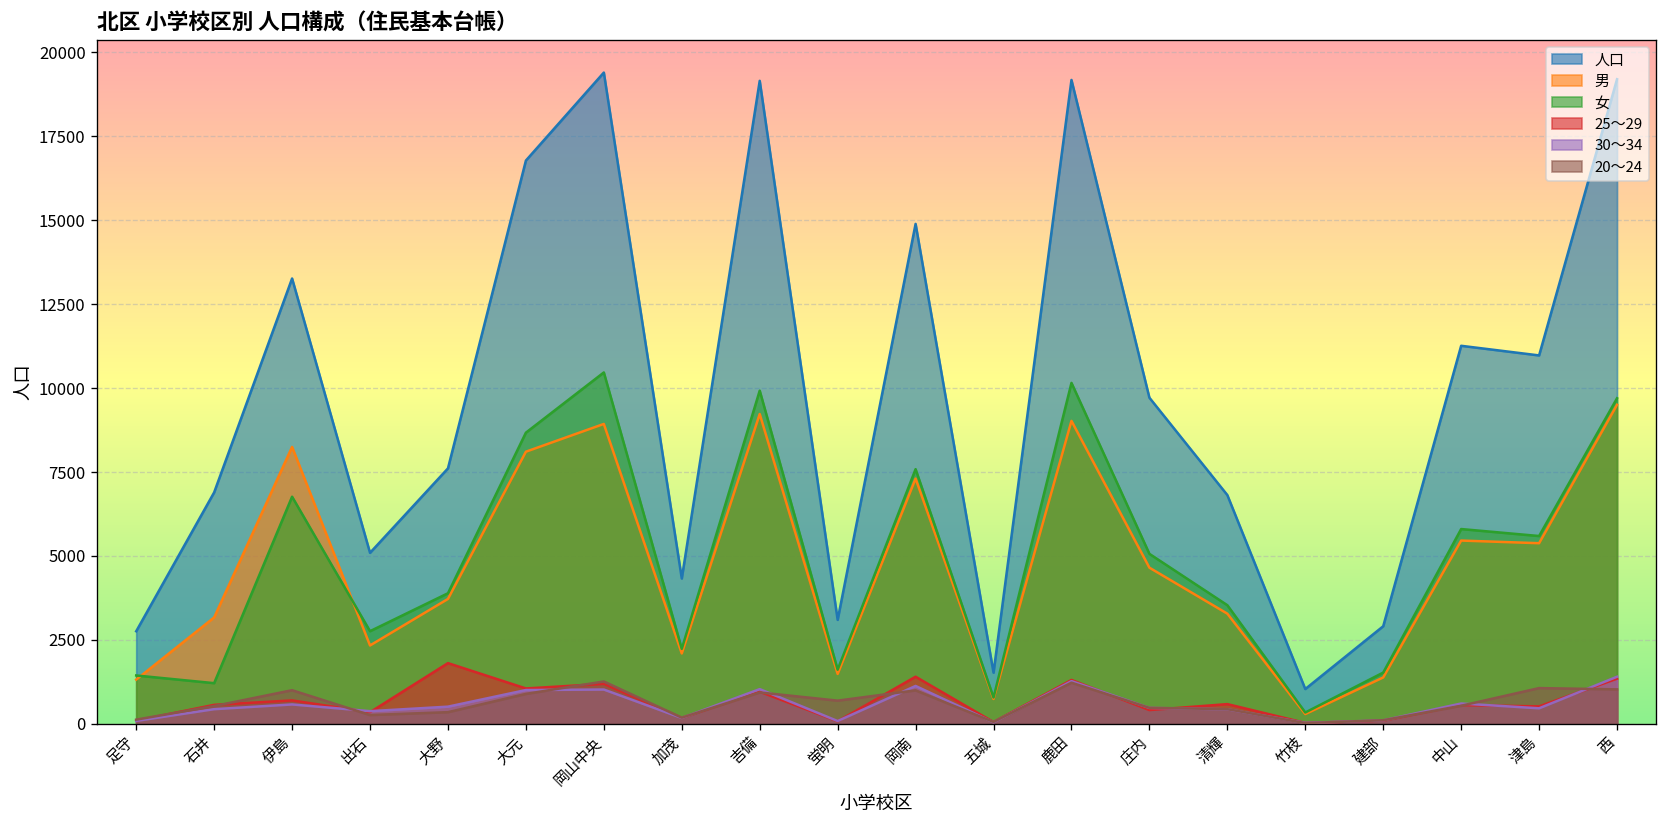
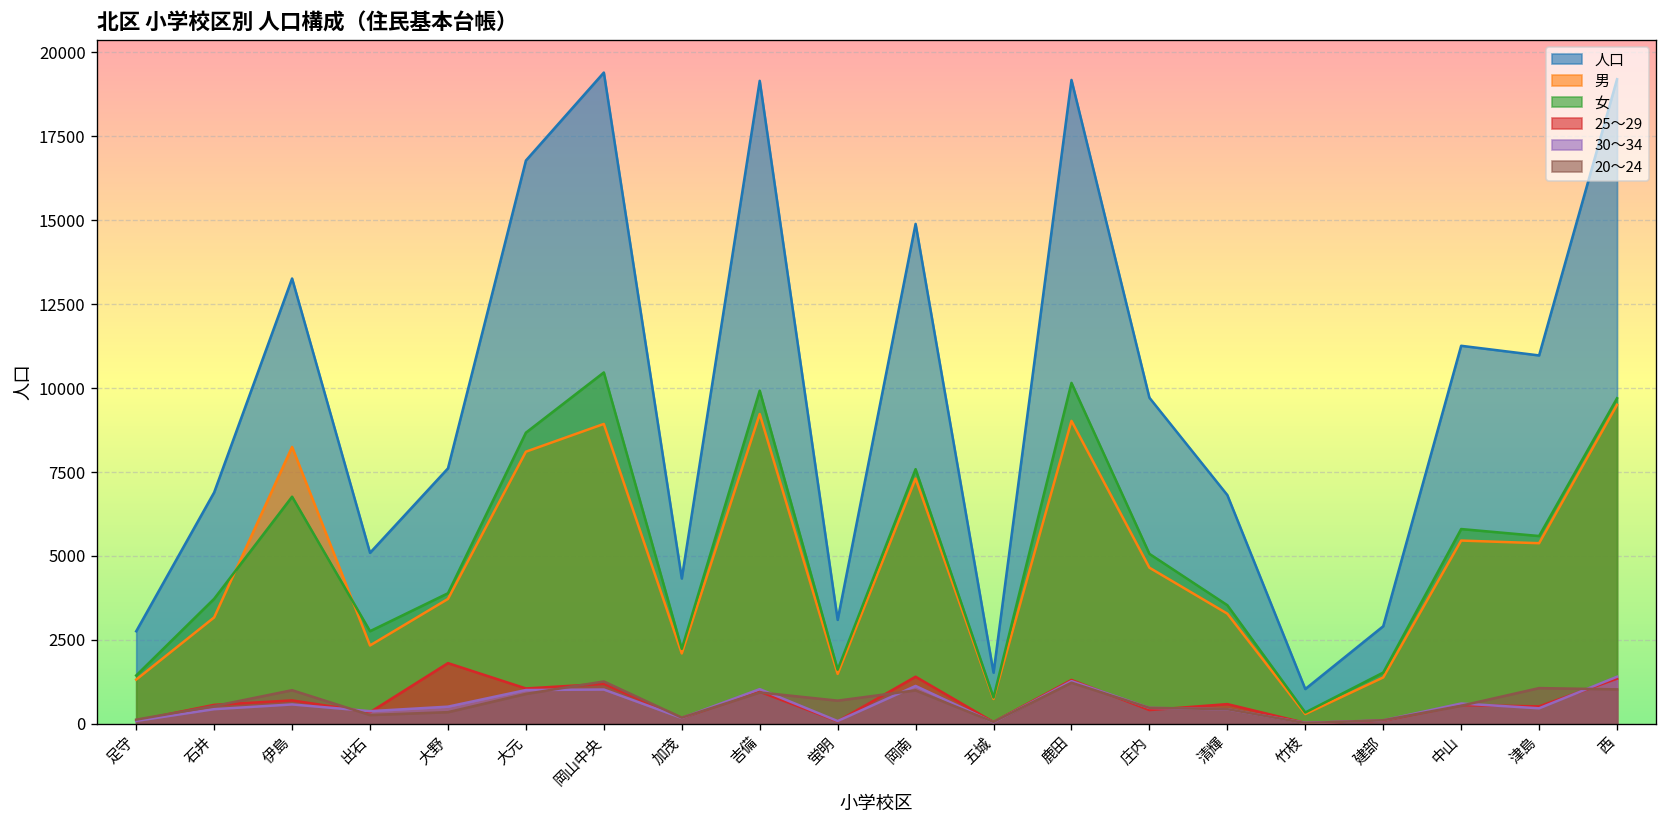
女, 石井: 1200 -> 3700
